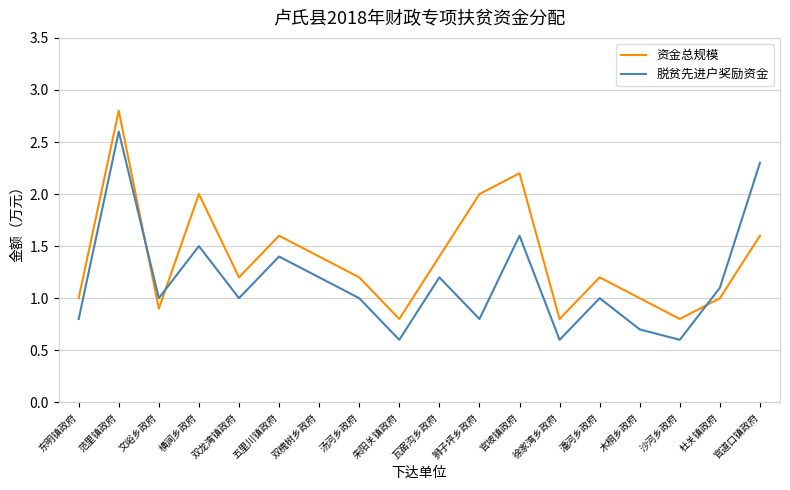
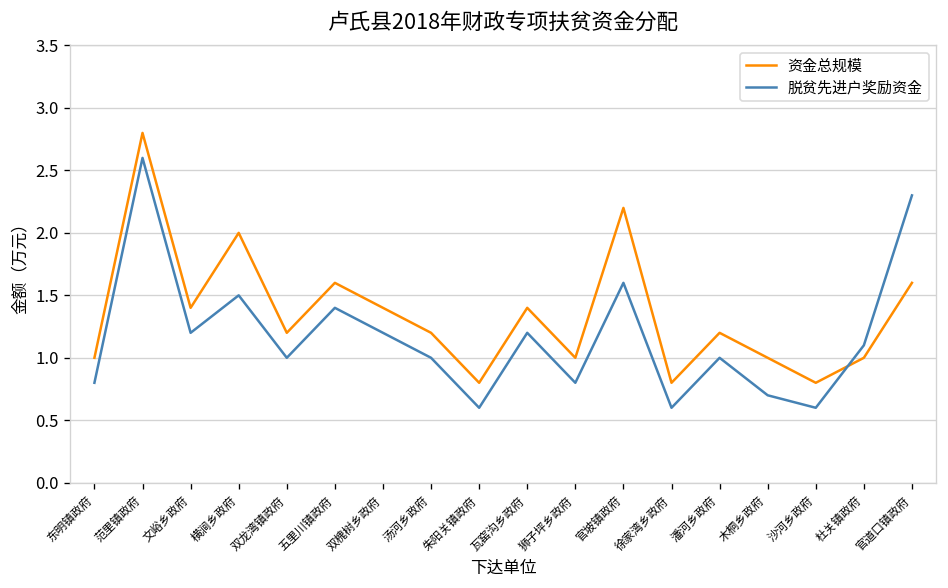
资金总规模, 文峪乡政府: 0.9 -> 1.4
脱贫先进户奖励资金, 文峪乡政府: 1.0 -> 1.2
资金总规模, 狮子坪乡政府: 2 -> 1
